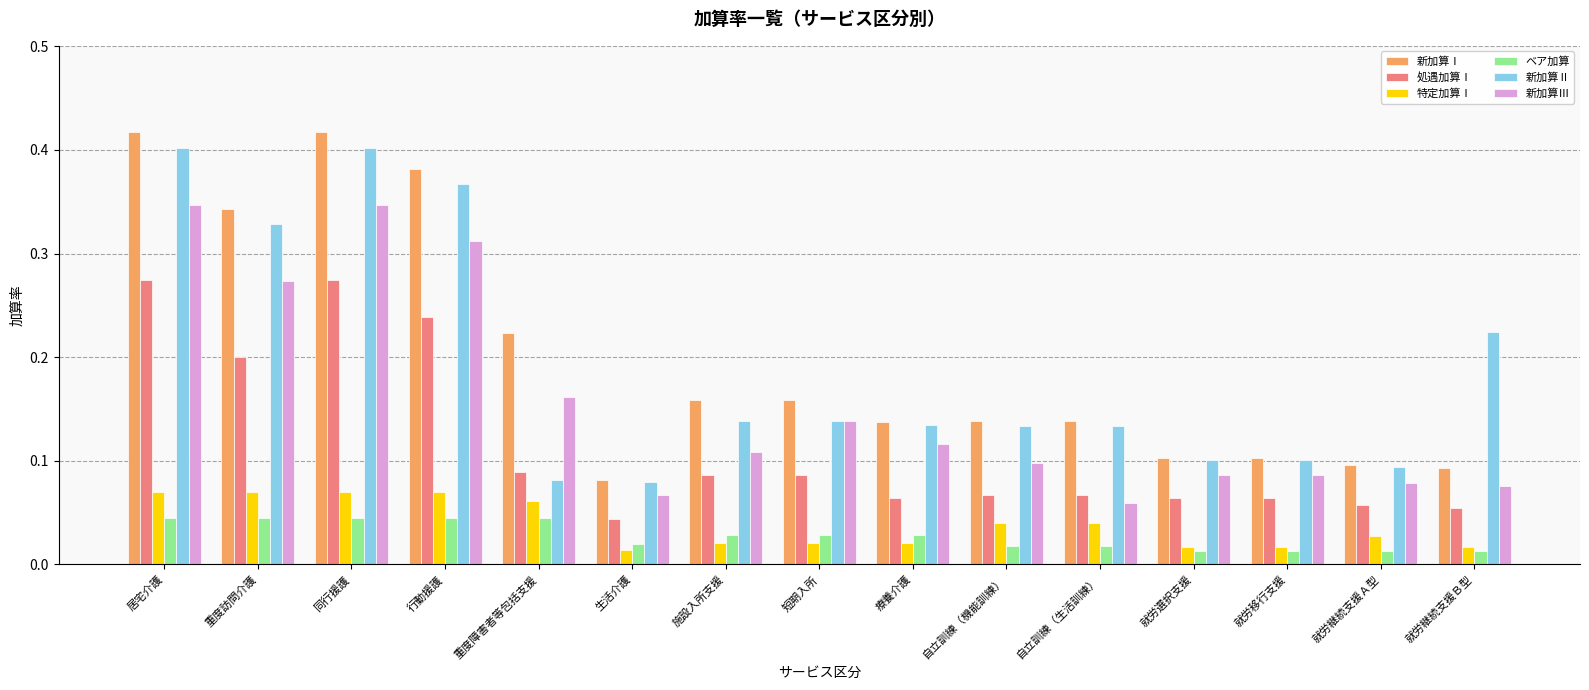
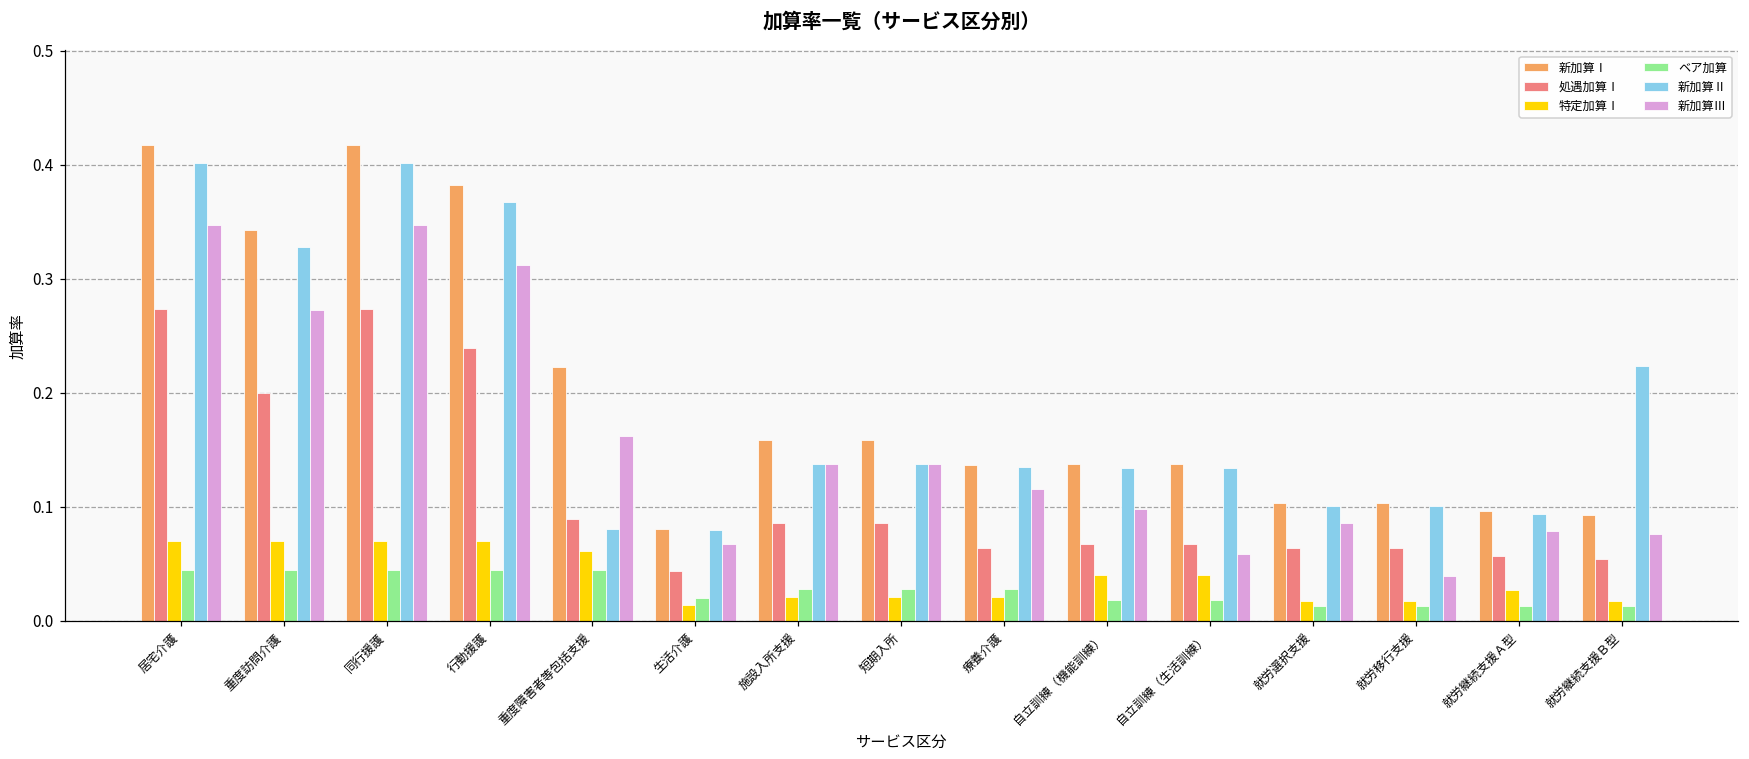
新加算Ⅲ, 施設入所支援: 0.108 -> 0.138
新加算Ⅲ, 就労移行支援: 0.086 -> 0.039
